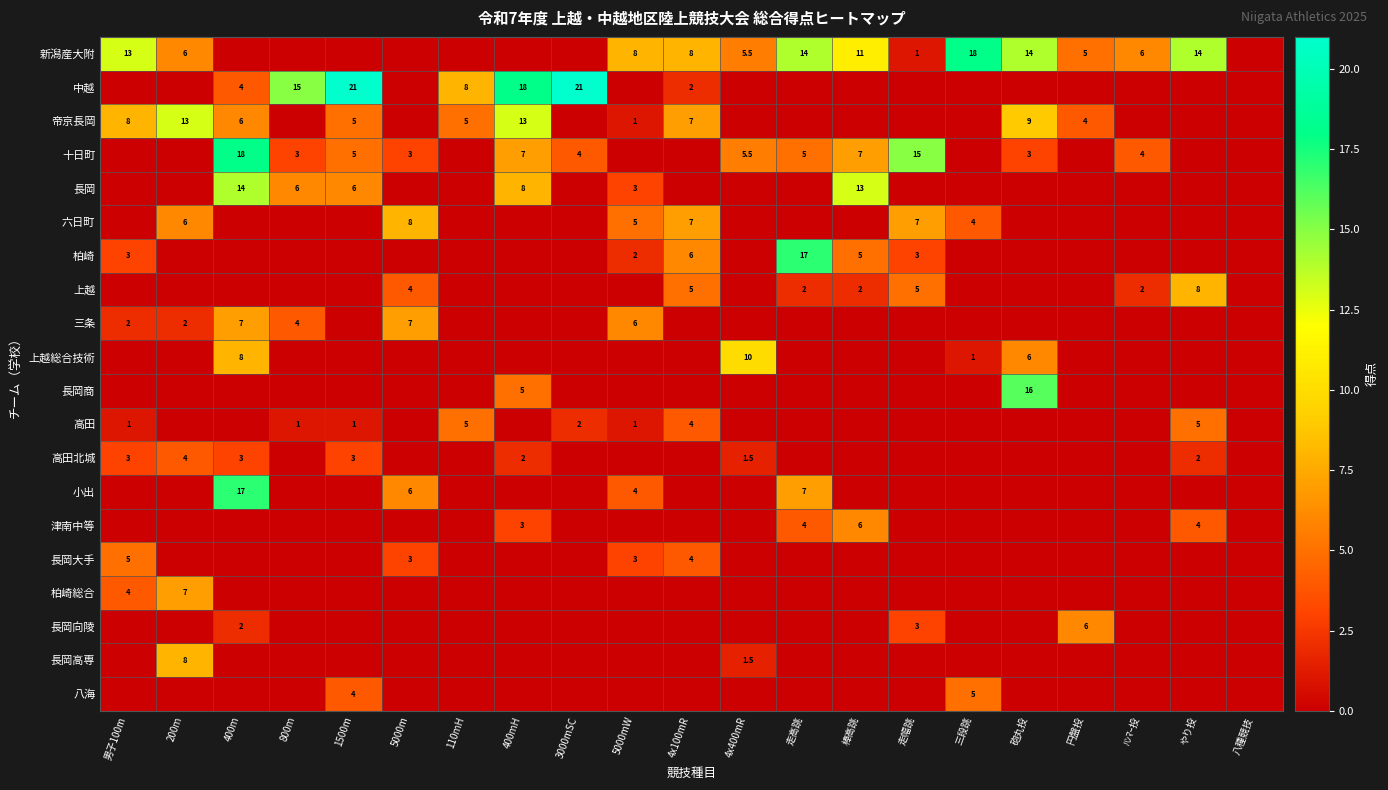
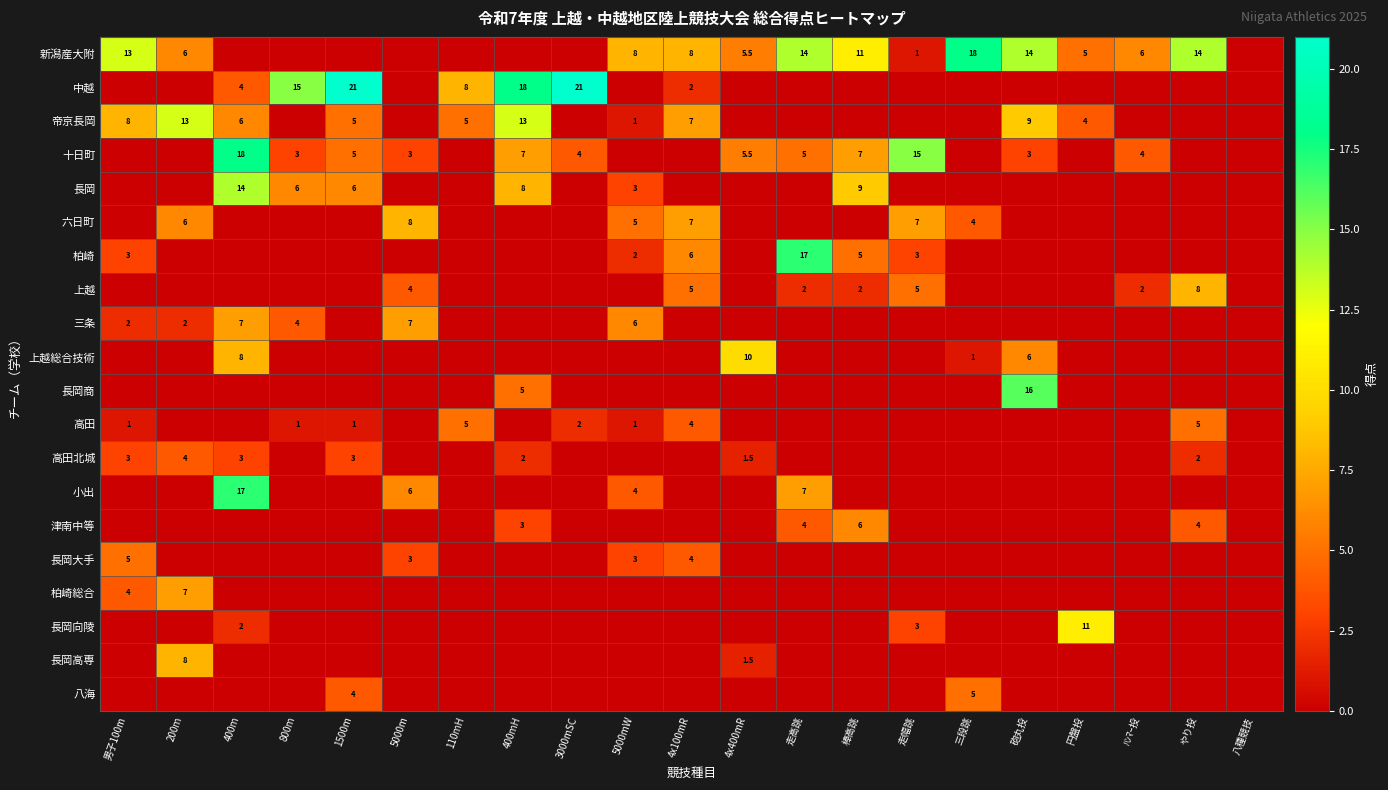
長岡, 棒高跳: 13 -> 9
長岡向陵, 円盤投: 6 -> 11
